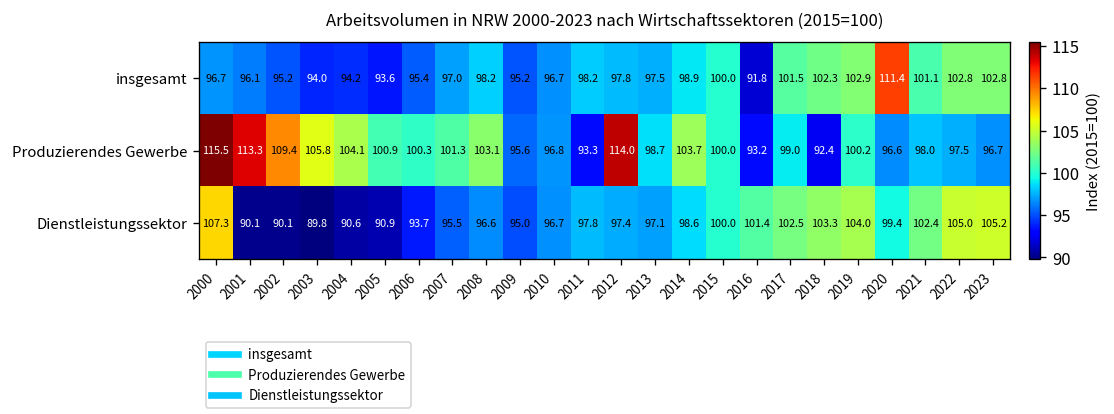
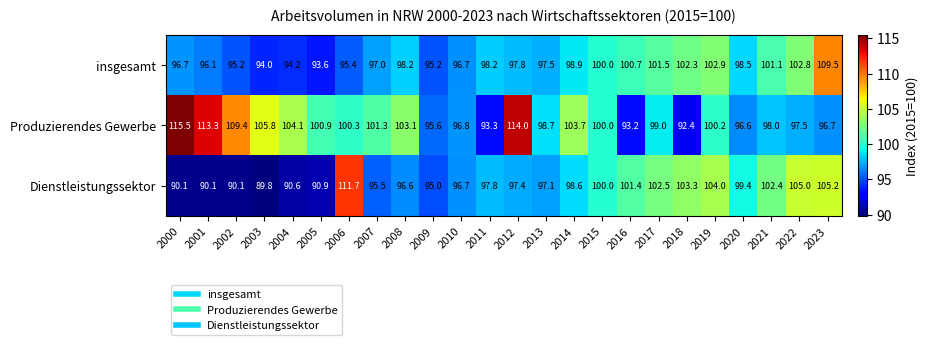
insgesamt, 2016: 91.8 -> 100.7
insgesamt, 2020: 111.4 -> 98.5
insgesamt, 2023: 102.8 -> 109.5
Dienstleistungssektor, 2000: 107.3 -> 90.1
Dienstleistungssektor, 2006: 93.7 -> 111.7
